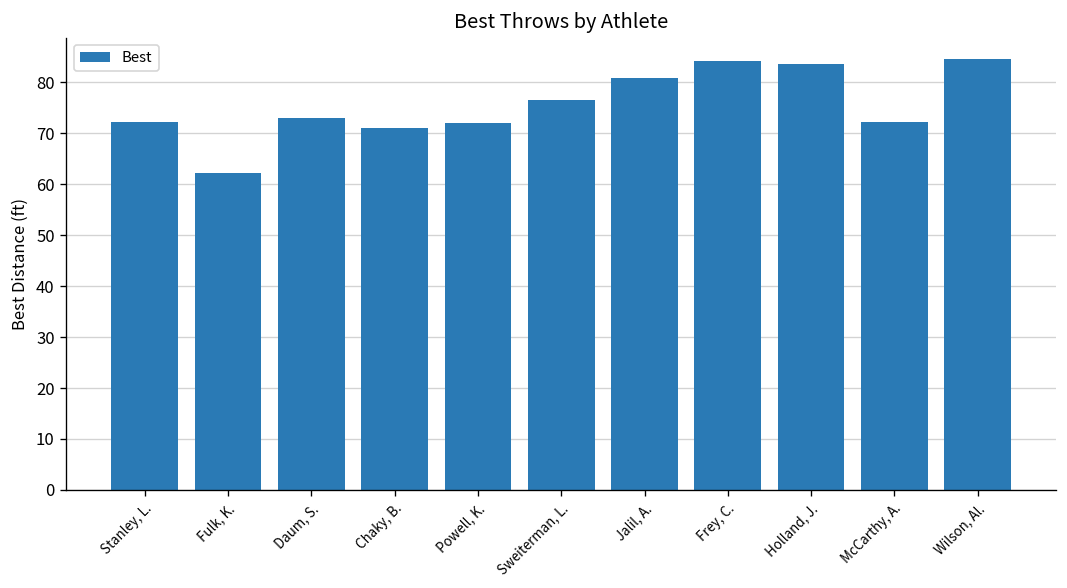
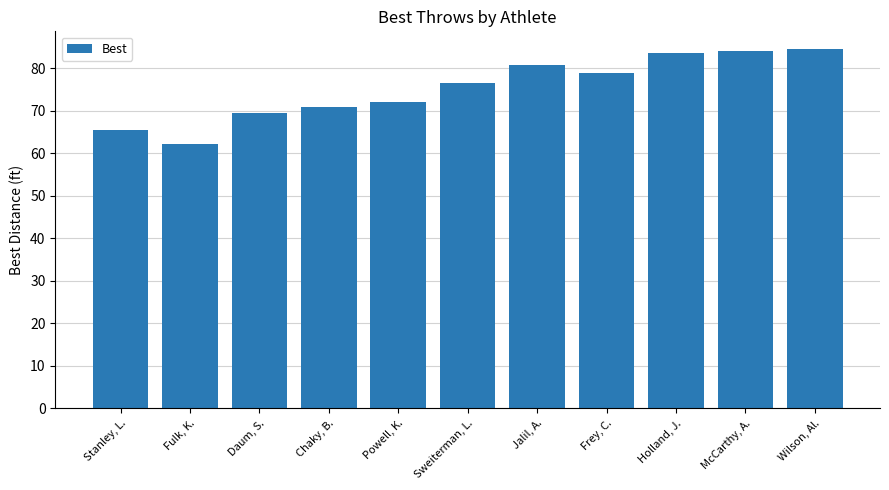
Stanley, L.: 72 -> 65
Daum, S.: 73 -> 69
Frey, C.: 84 -> 79
McCarthy, A.: 72 -> 84
